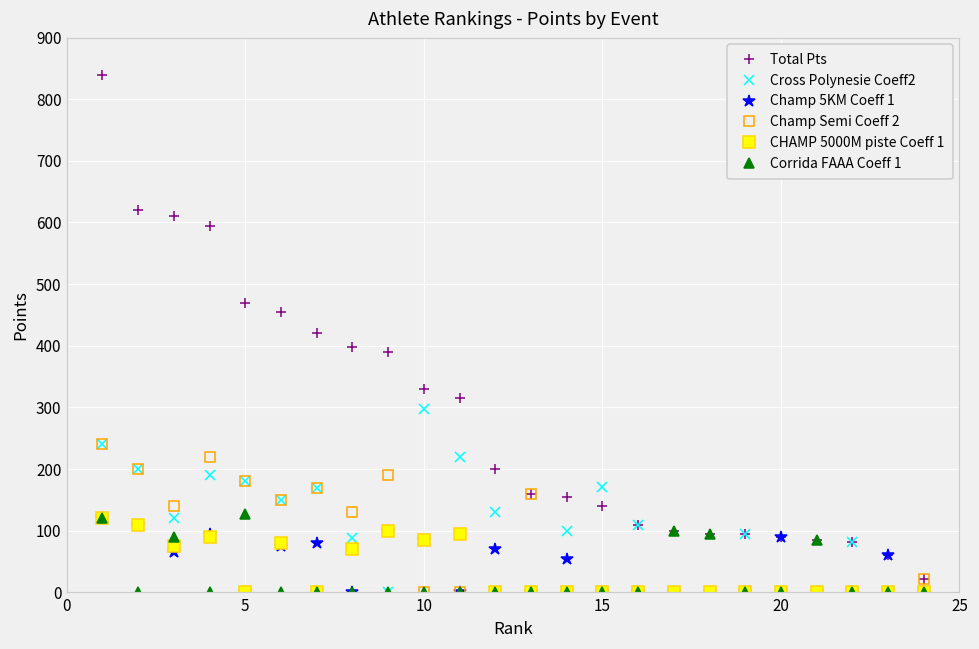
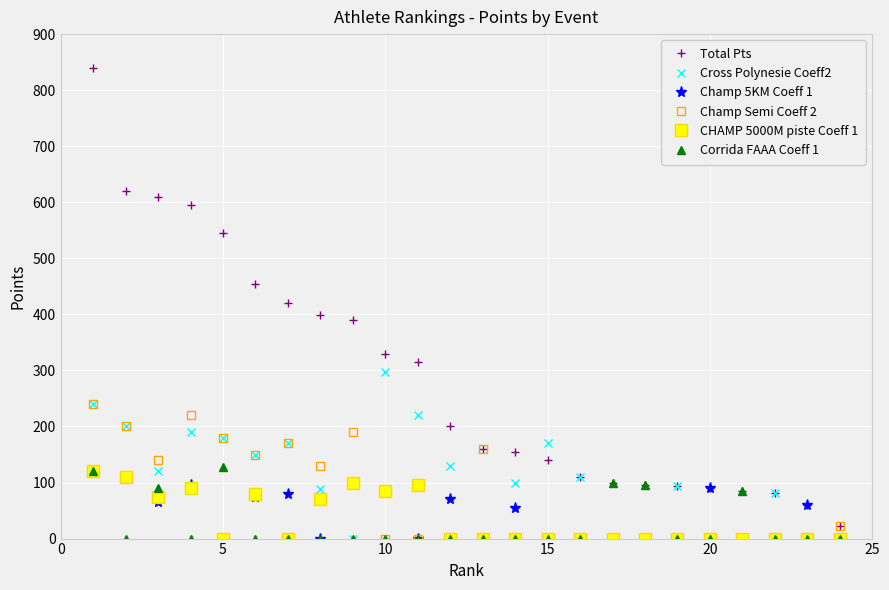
Total Pts, 5: 470 -> 550
